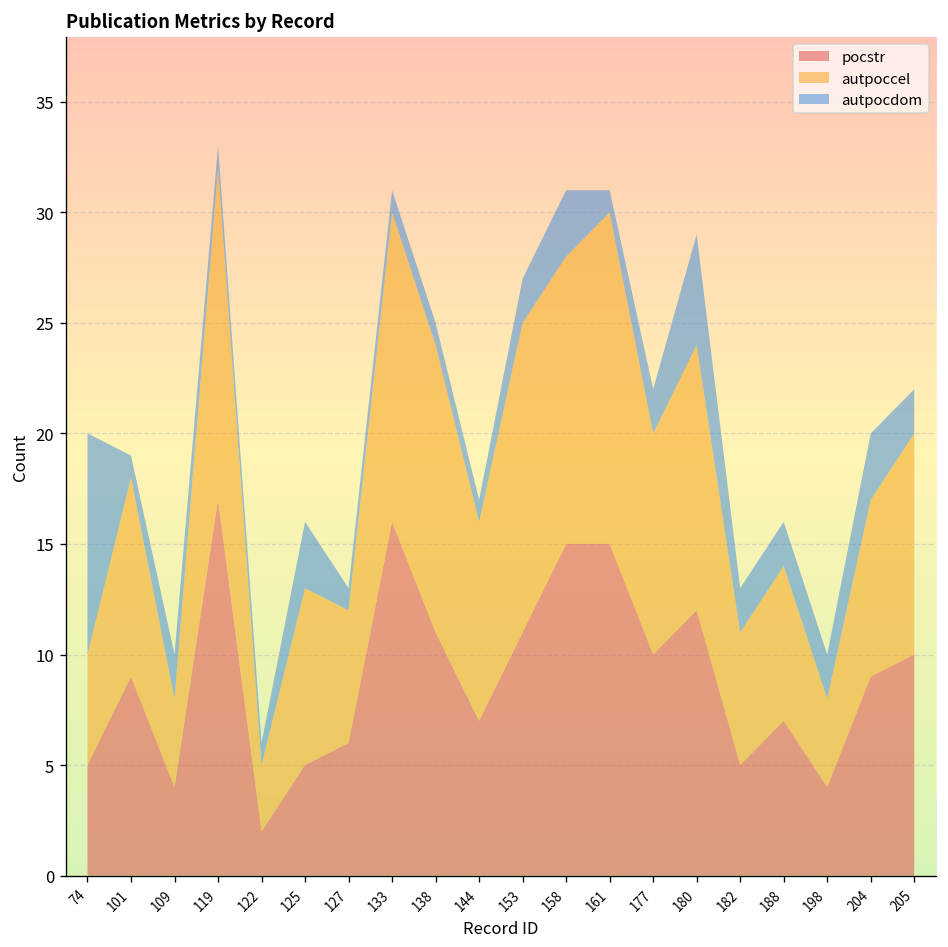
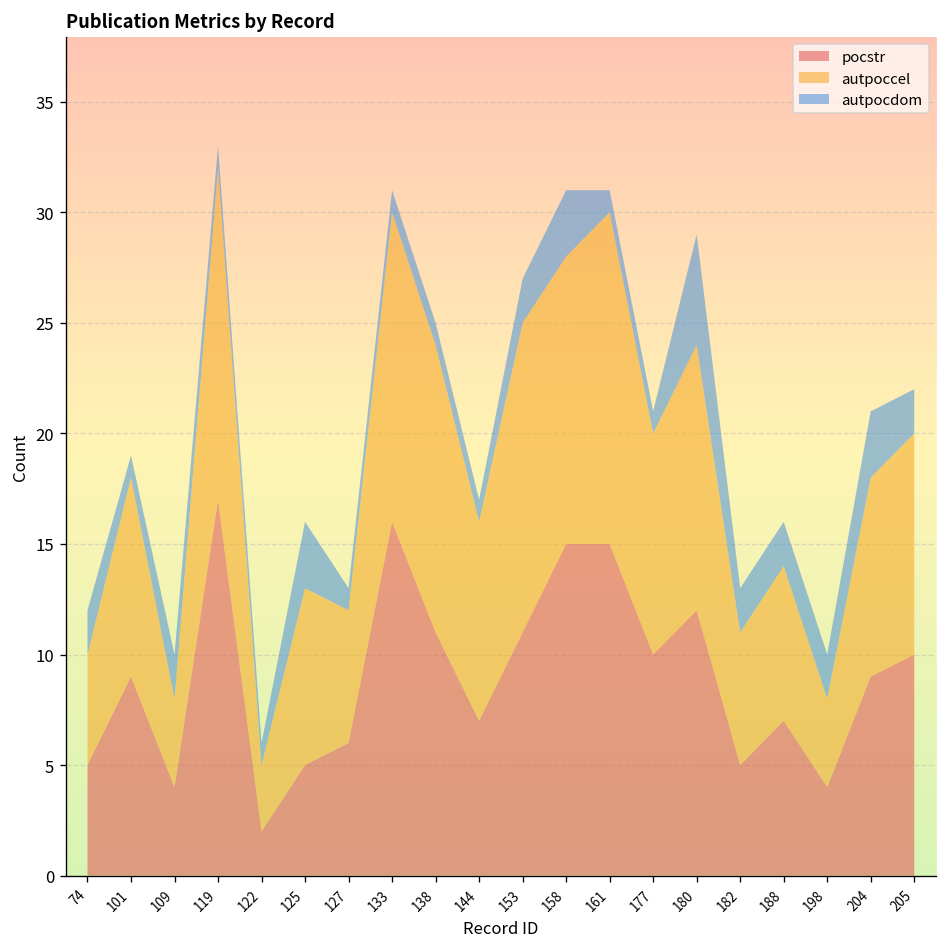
autpocdom, 74: 10 -> 2
autpocdom, 177: 2 -> 1
autpoccel, 204: 8 -> 9
